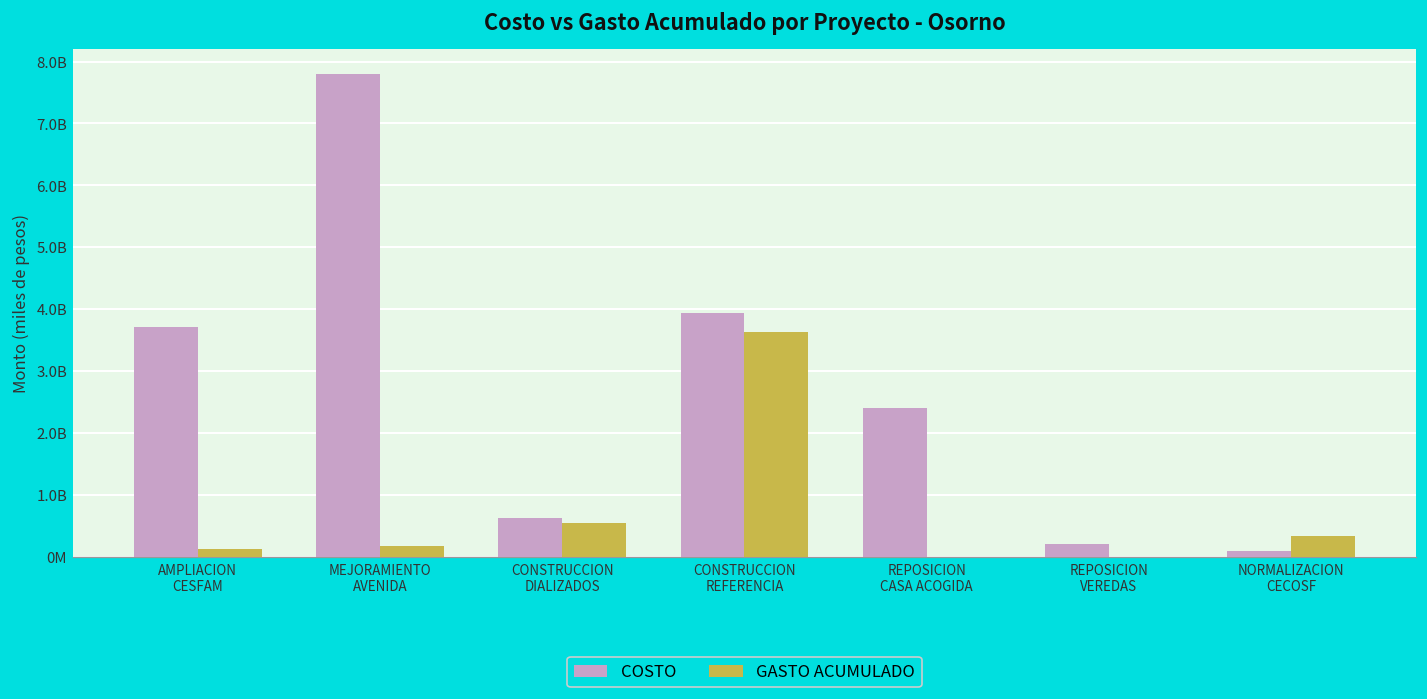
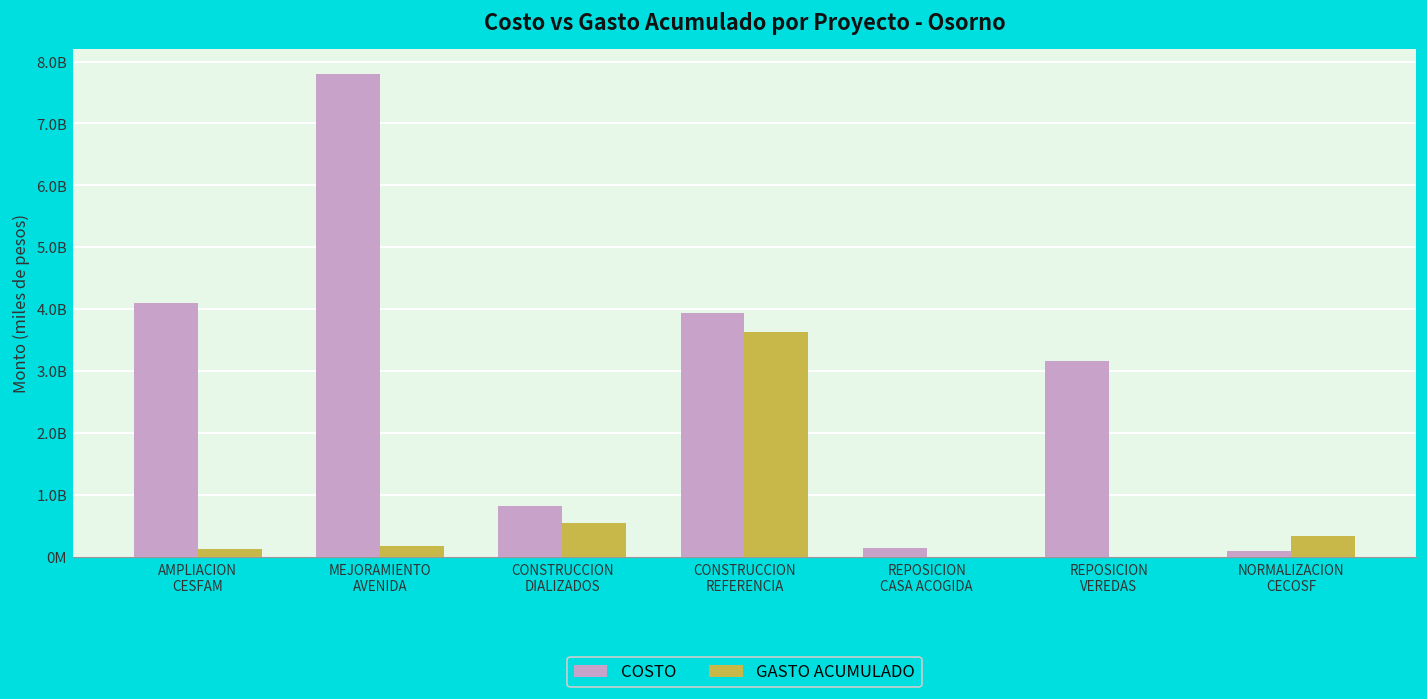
COSTO, AMPLIACION CESFAM: 3700000000 -> 4100000000
COSTO, CONSTRUCCION DIALIZADOS: 600000000 -> 800000000
COSTO, REPOSICION CASA ACOGIDA: 2400000000 -> 200000000
COSTO, REPOSICION VEREDAS: 200000000 -> 3200000000
